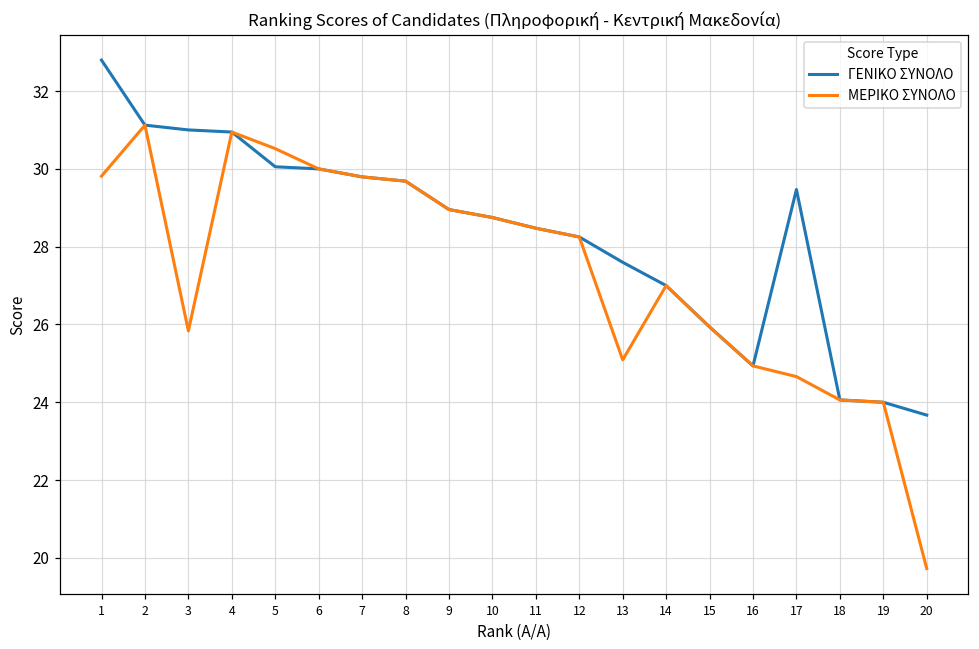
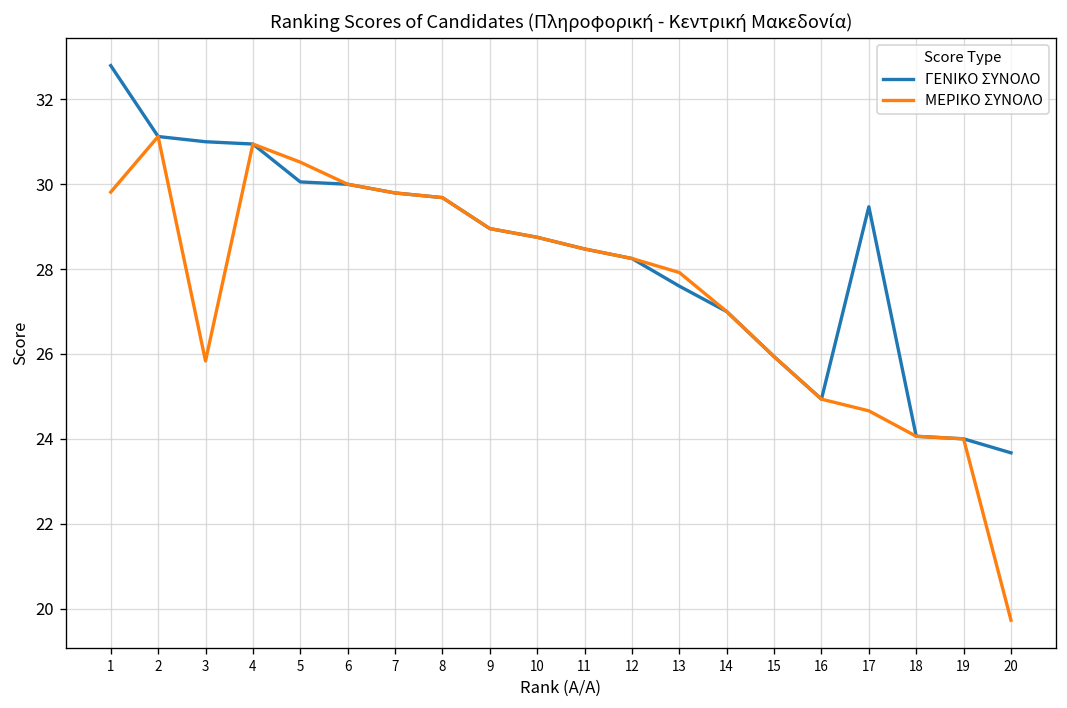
ΜΕΡΙΚΟ ΣΥΝΟΛΟ, 13: 25.1 -> 27.9
